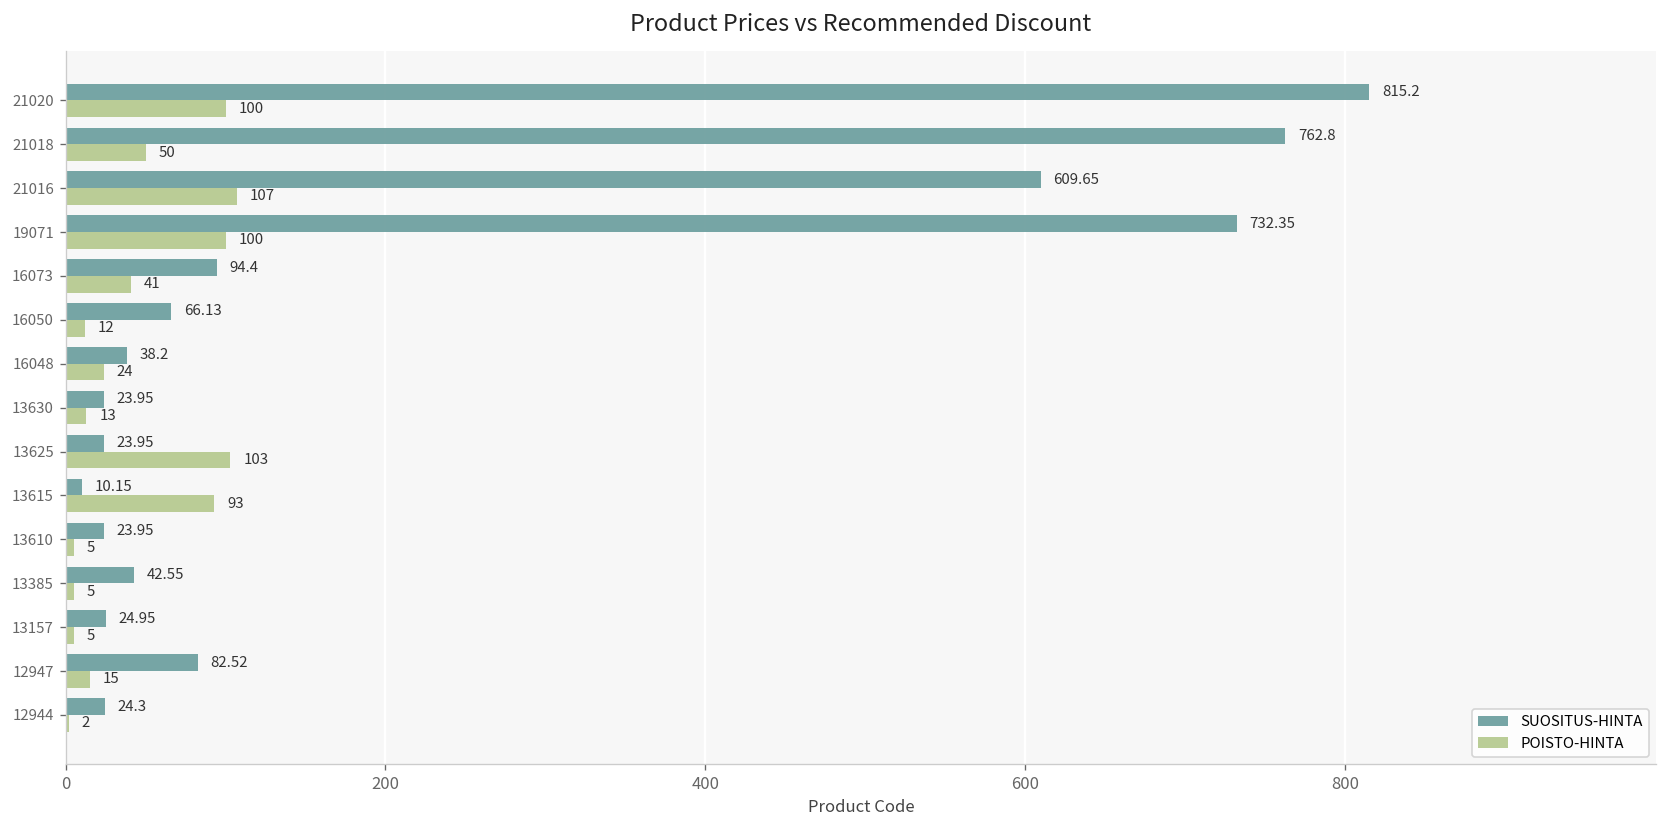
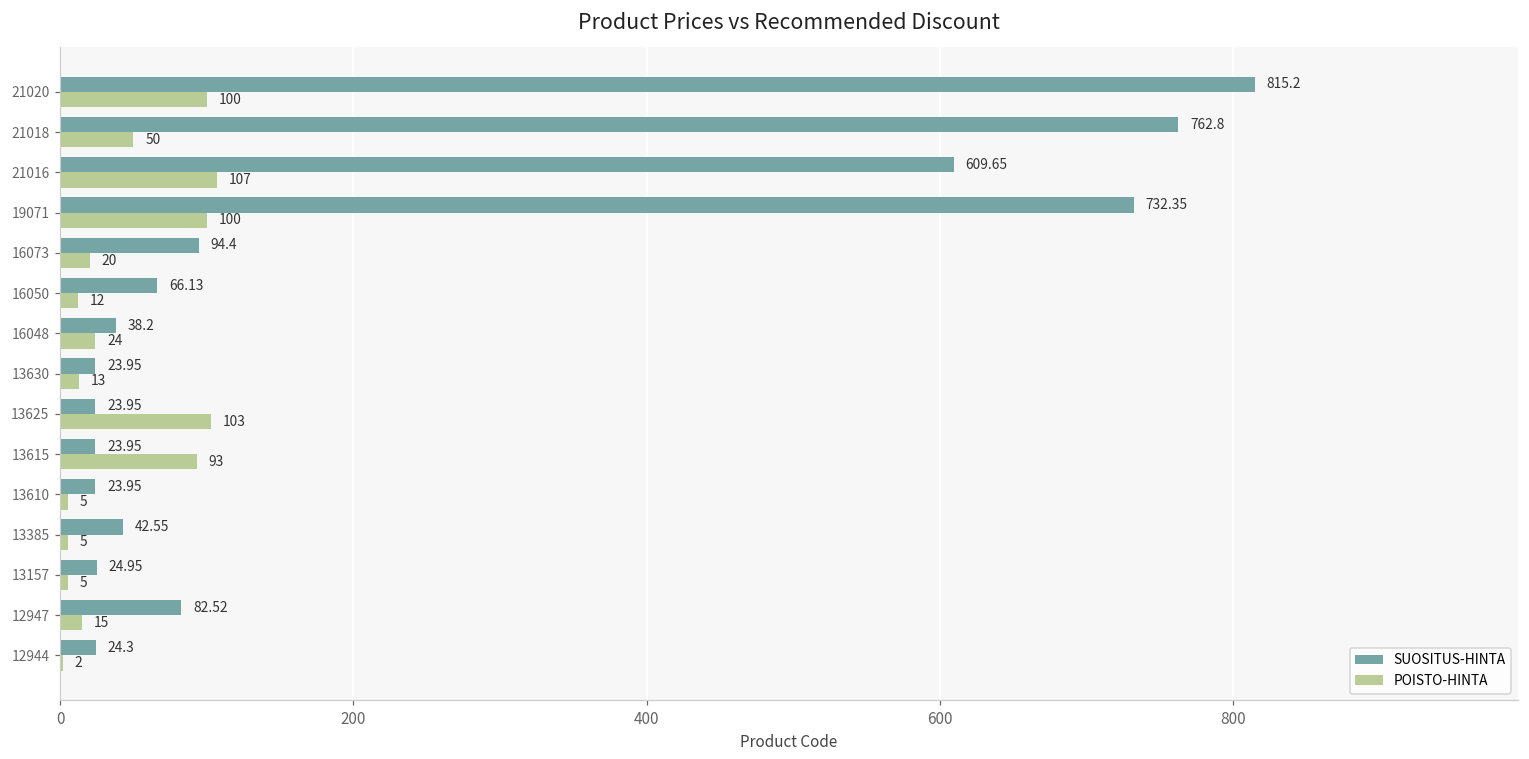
POISTO-HINTA, 16073: 41 -> 20
SUOSITUS-HINTA, 13615: 10.15 -> 23.95
